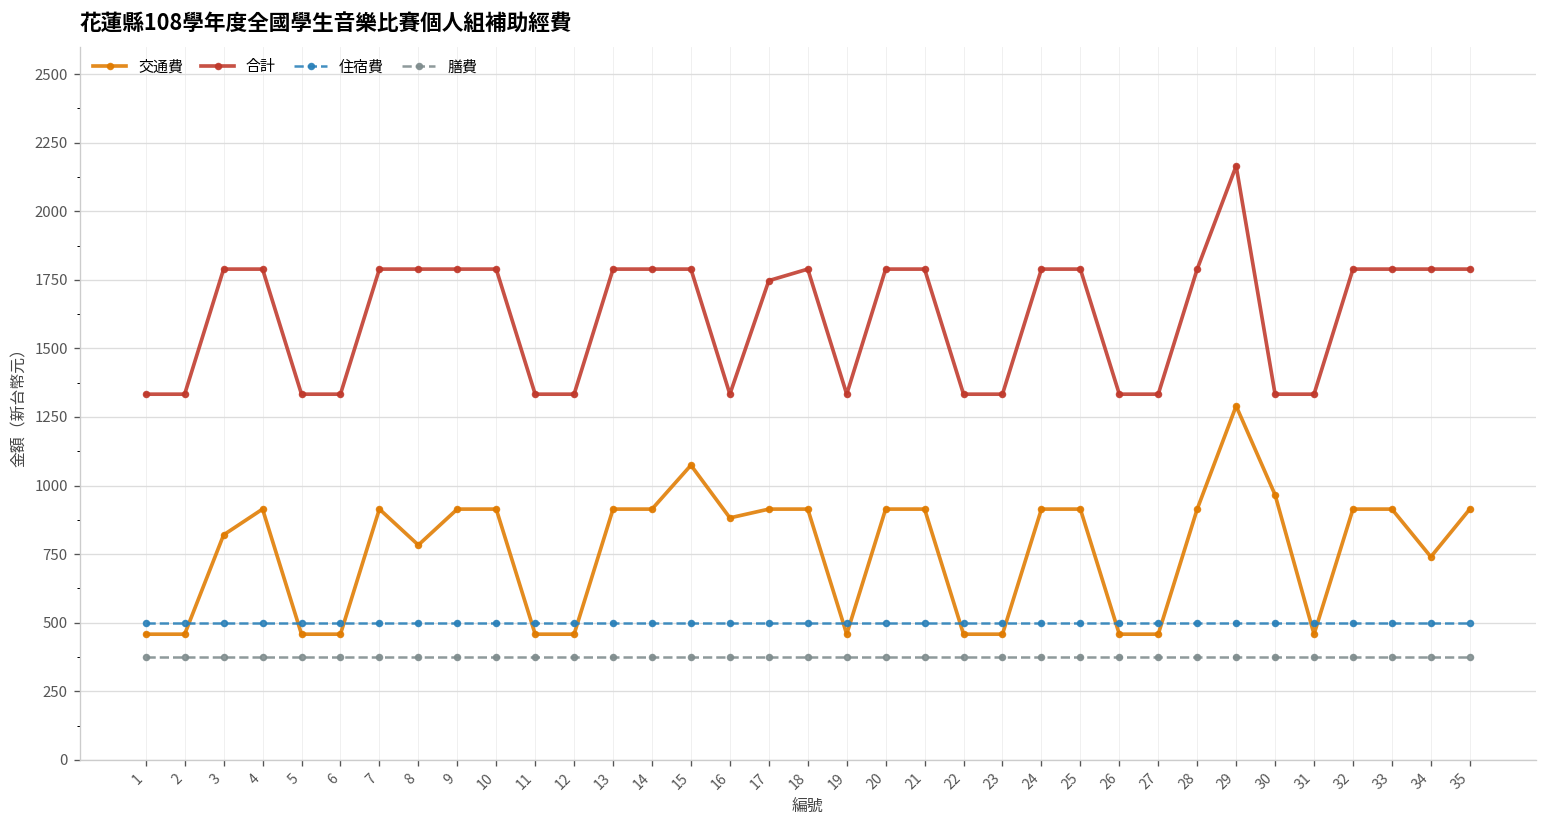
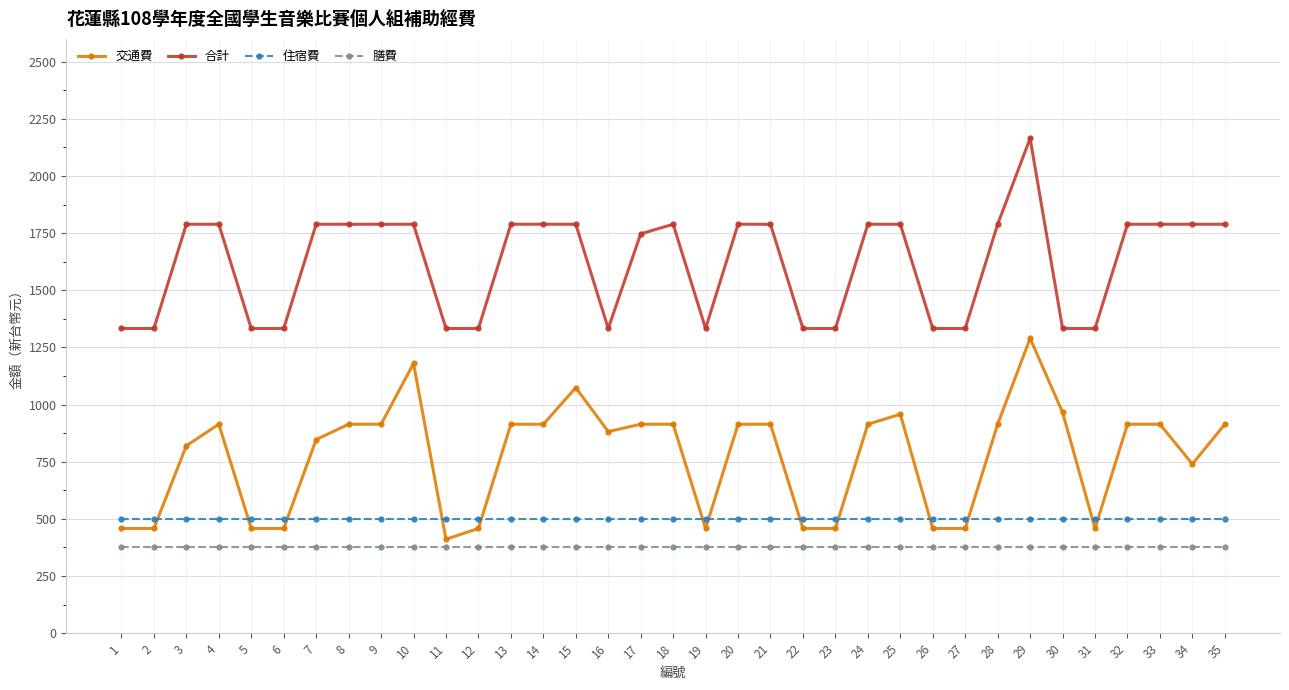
交通費, 7: 910 -> 850
交通費, 8: 780 -> 910
交通費, 10: 910 -> 1180
交通費, 11: 460 -> 410
交通費, 25: 910 -> 960
